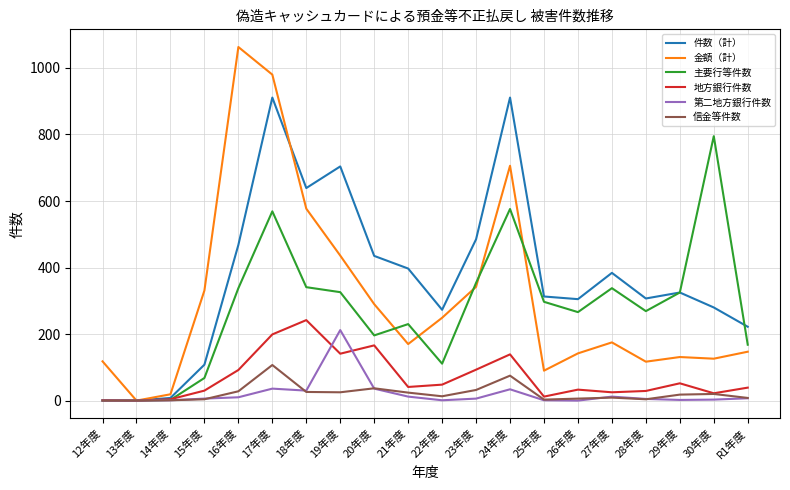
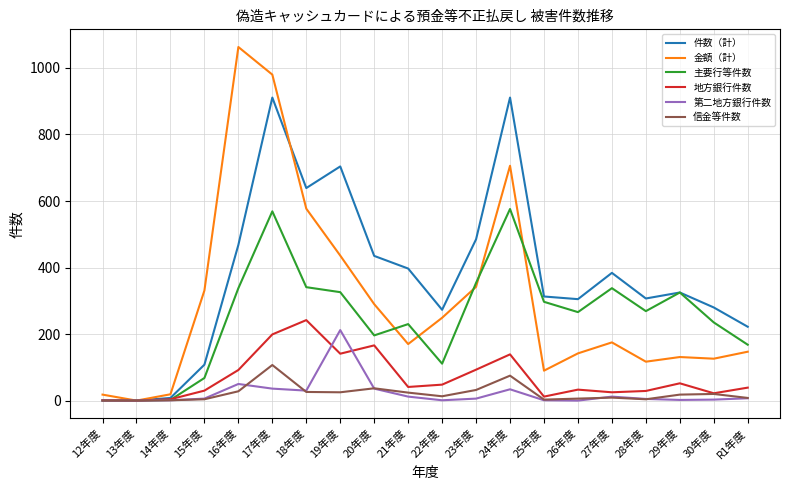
金額（計）, 12年度: 120 -> 20
第二地方銀行件数, 16年度: 10 -> 50
主要行等件数, 30年度: 800 -> 240
